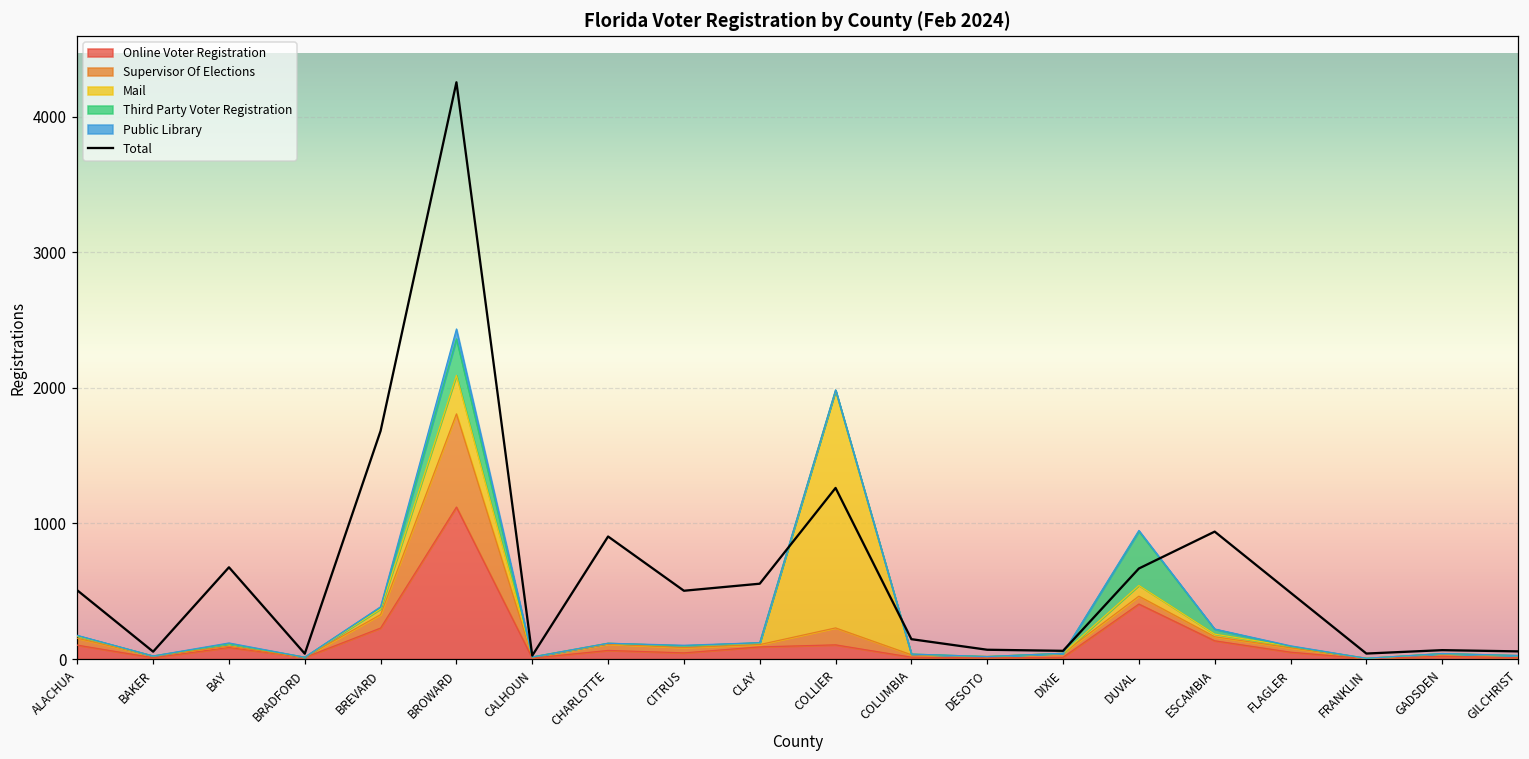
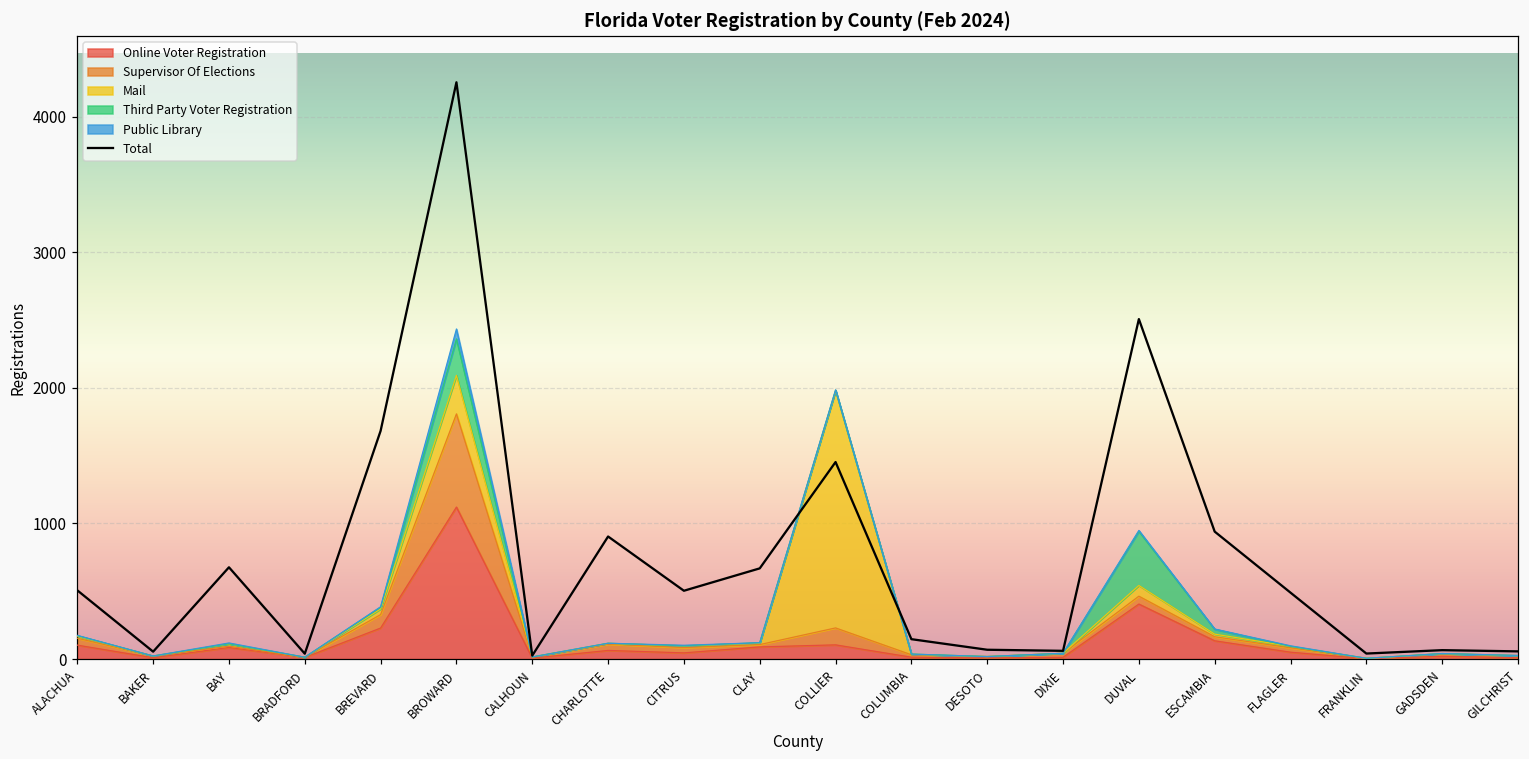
Total, CLAY: 560 -> 670
Total, COLLIER: 1260 -> 1450
Total, DUVAL: 670 -> 2510
